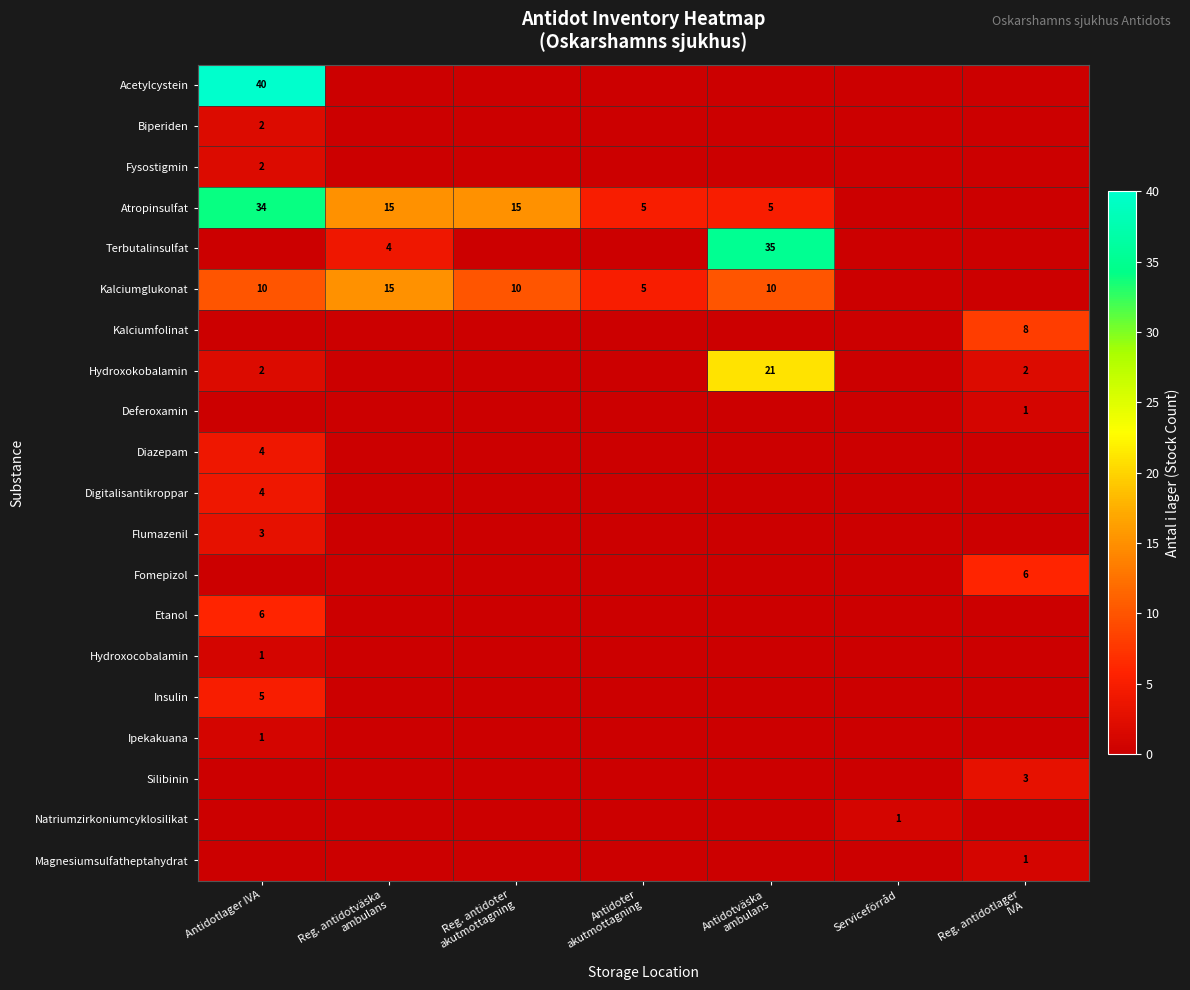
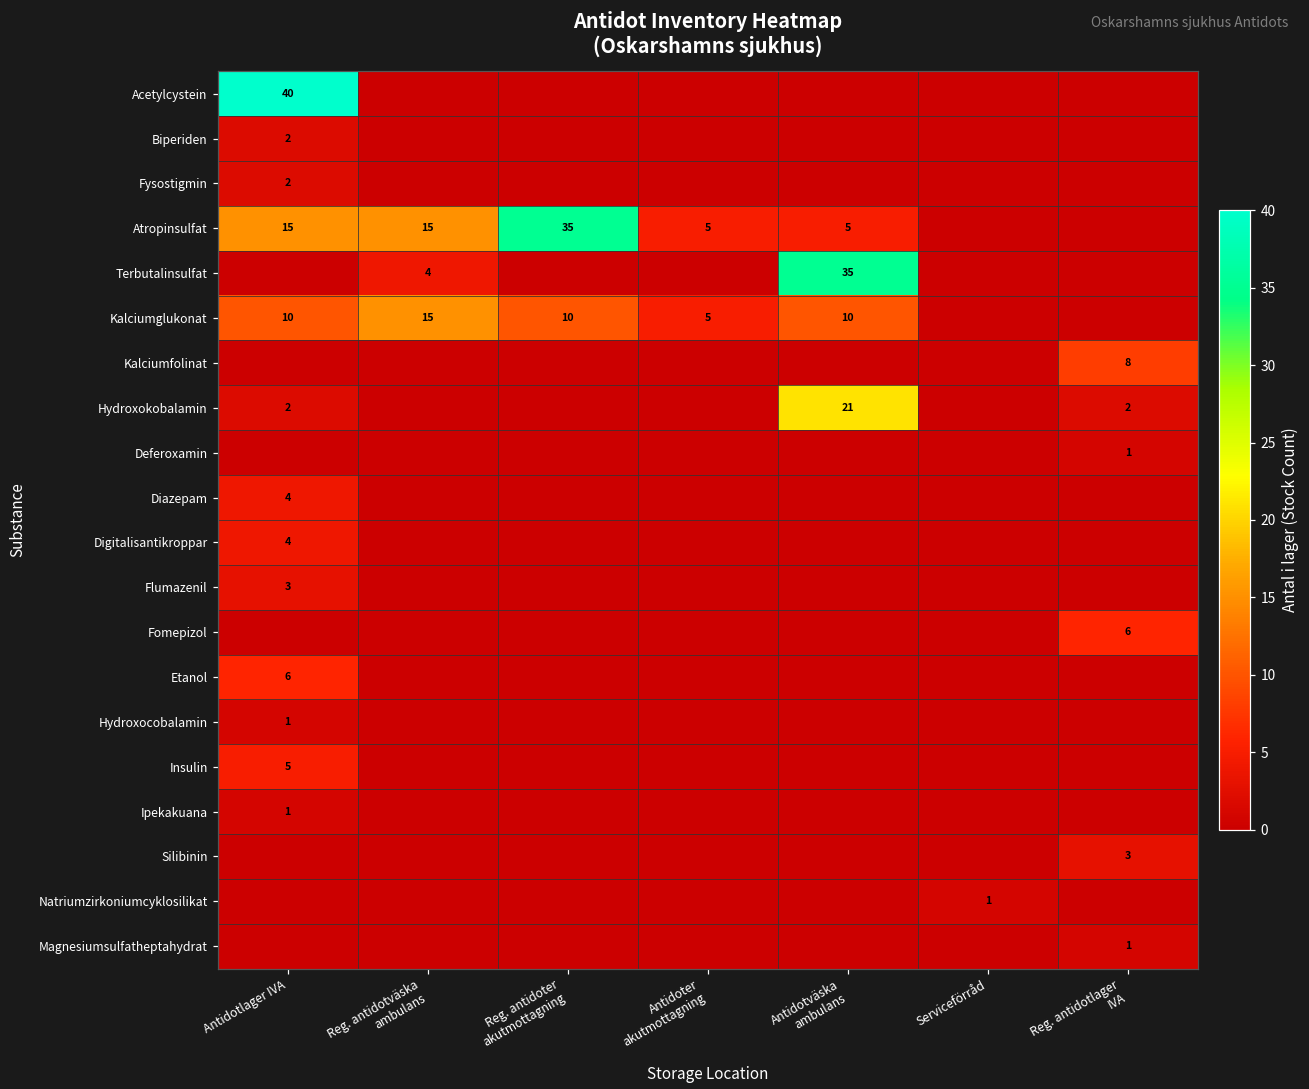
Atropinsulfat, Antidotlager IVA: 34 -> 15
Atropinsulfat, Reg. antidoter akutmottagning: 15 -> 35
